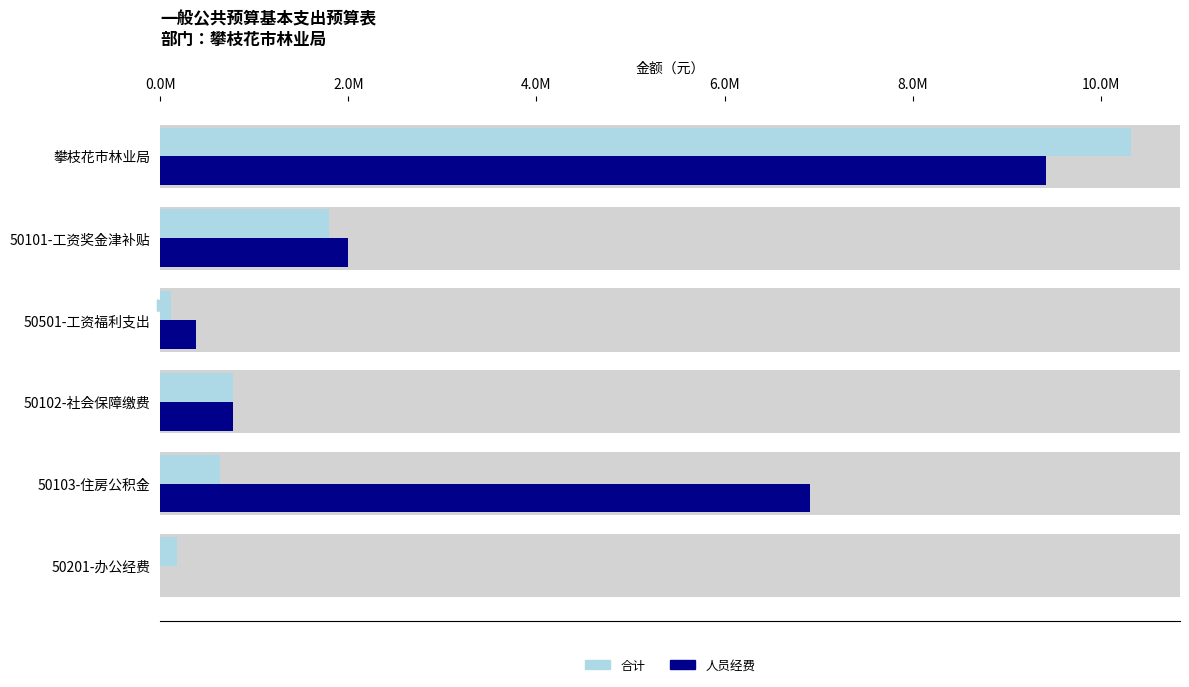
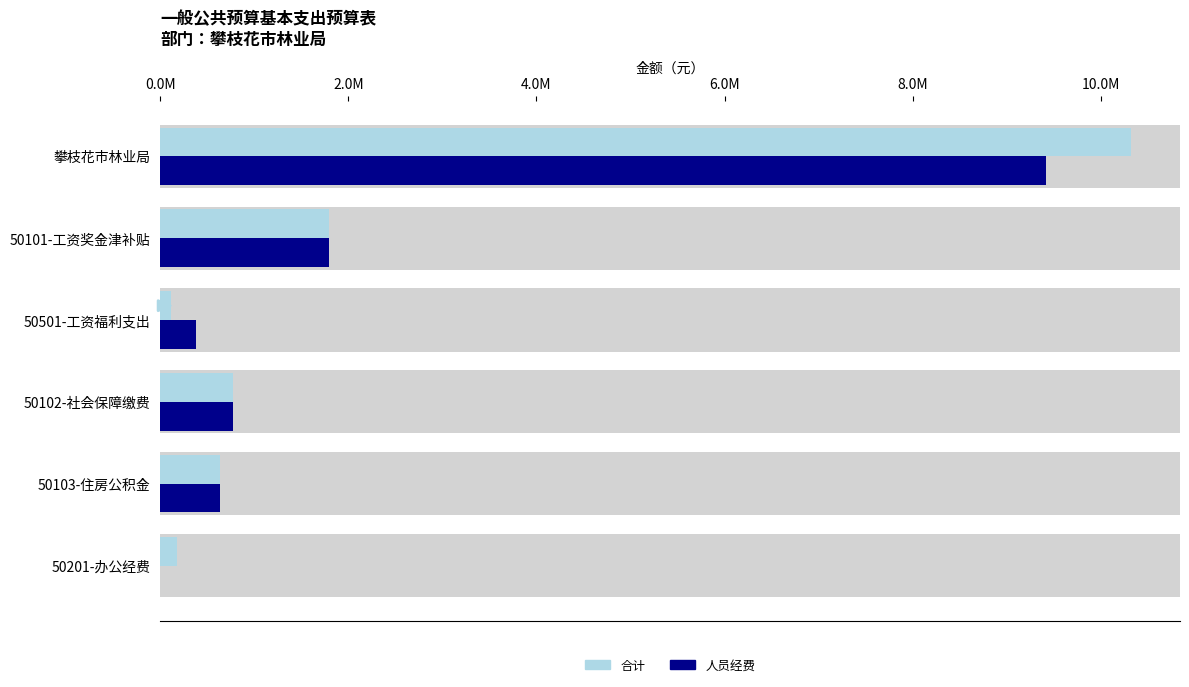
人员经费, 50101-工资奖金津补贴: 2000000 -> 1800000
人员经费, 50103-住房公积金: 6900000 -> 600000
